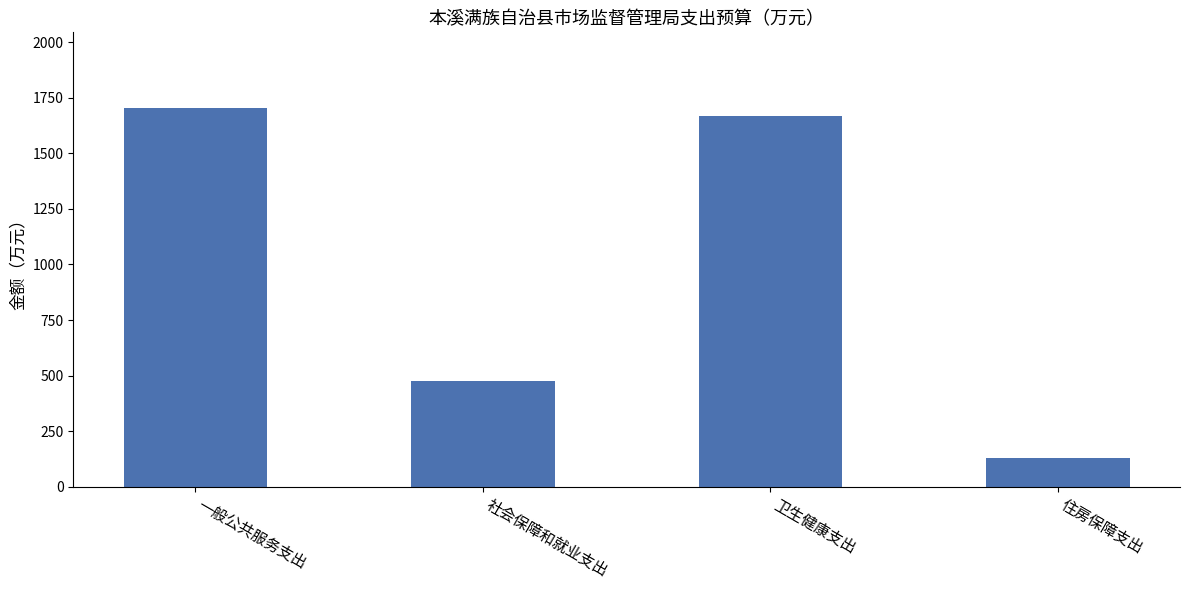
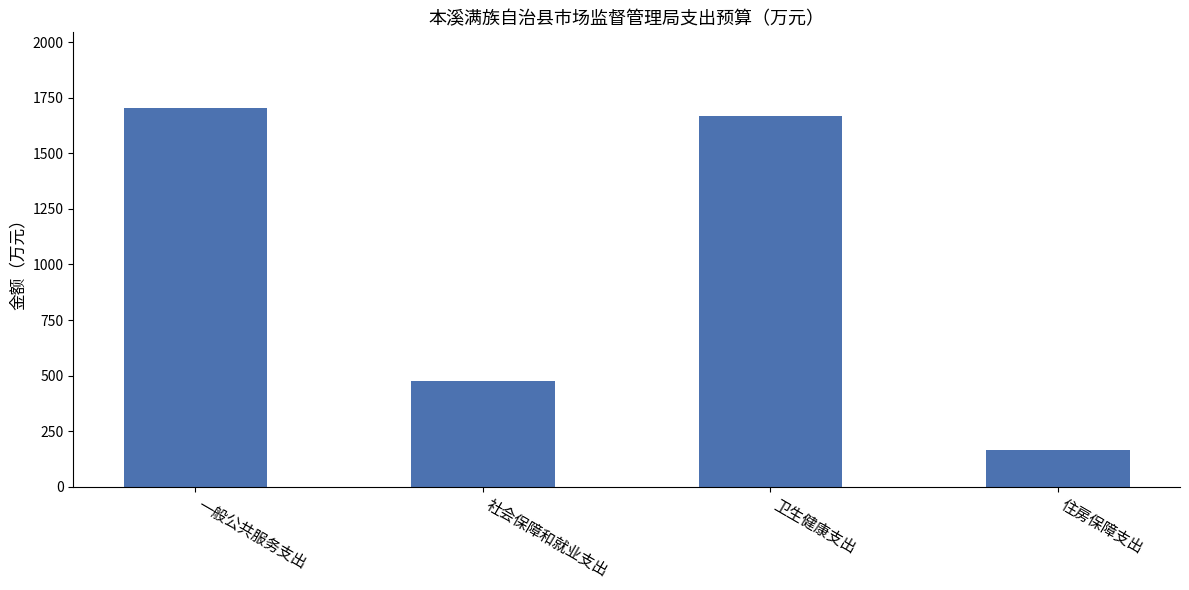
住房保障支出: 130 -> 170
